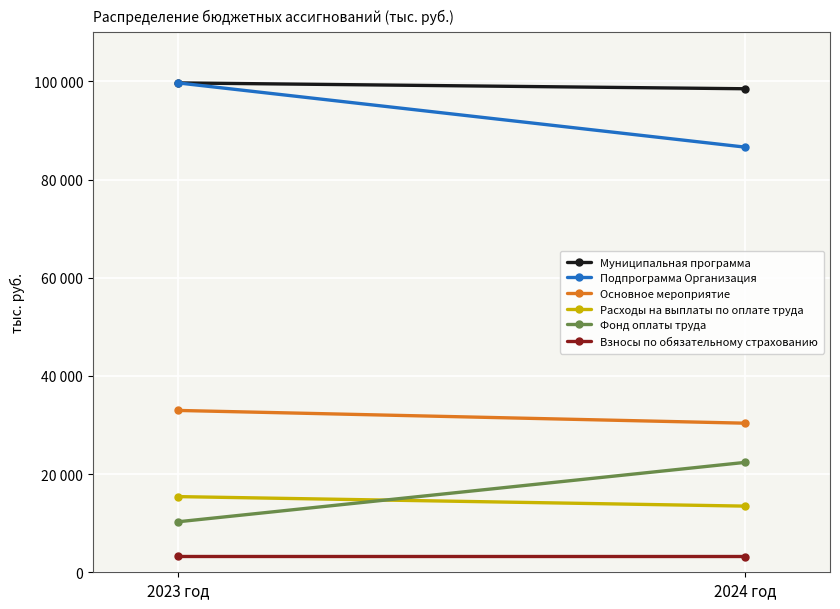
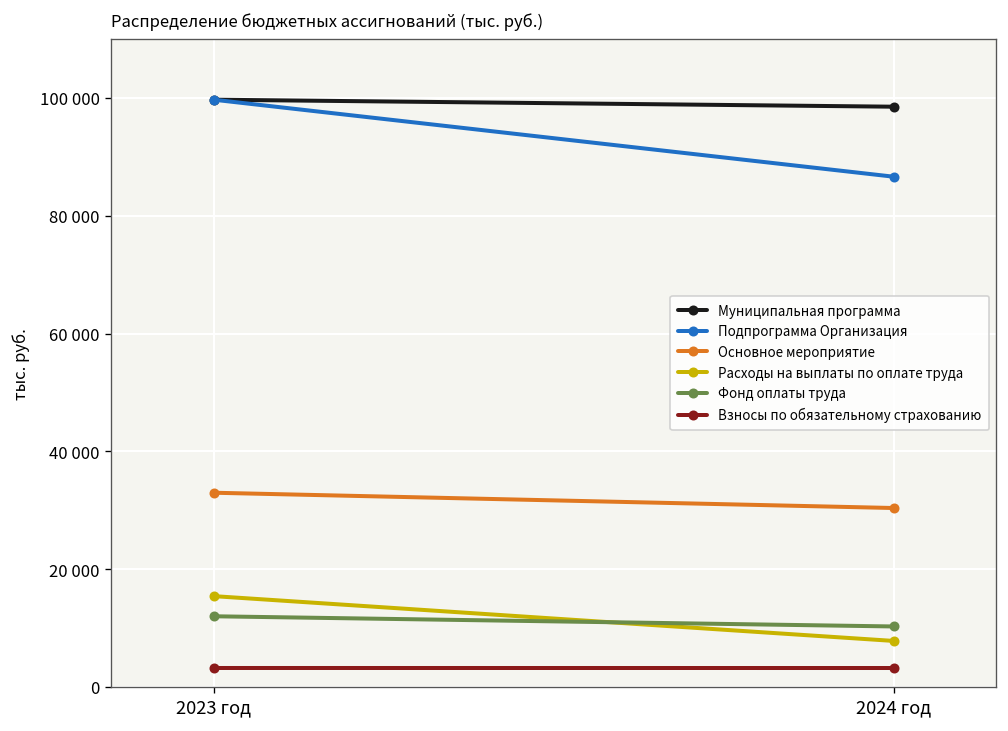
Фонд оплаты труда, 2023 год: 10000 -> 12000
Расходы на выплаты по оплате труда, 2024 год: 13000 -> 8000
Фонд оплаты труда, 2024 год: 22000 -> 10000
